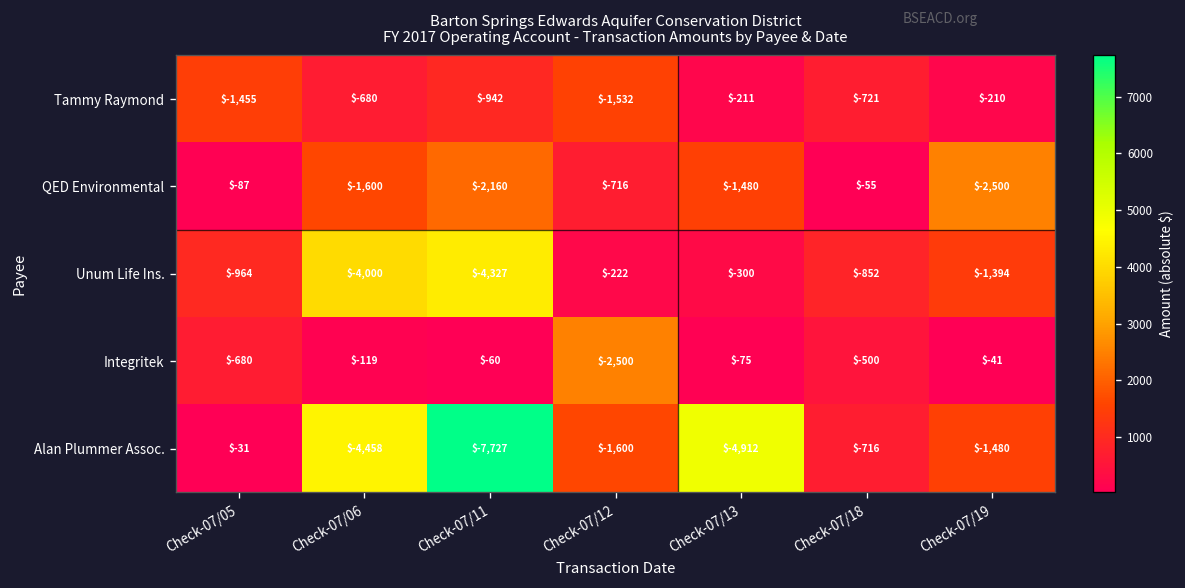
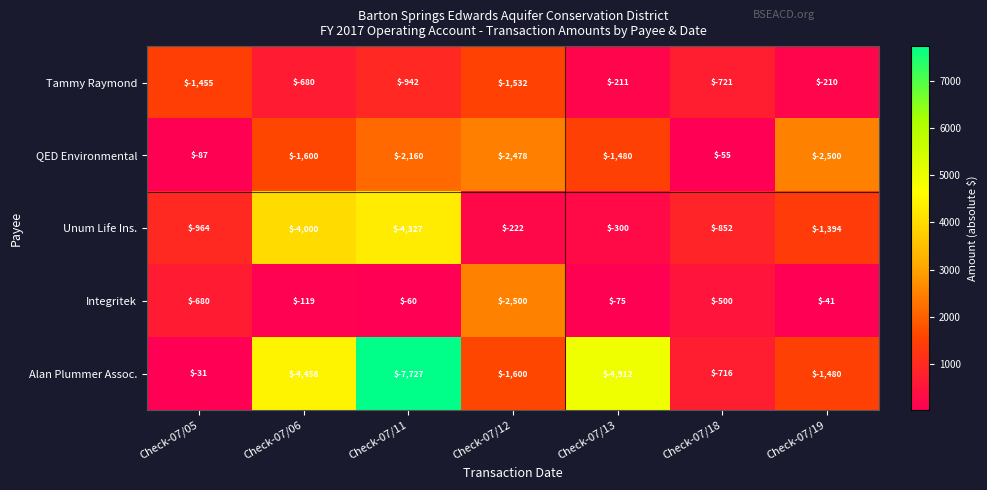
QED Environmental, Check-07/12: $-716 -> $-2,478
